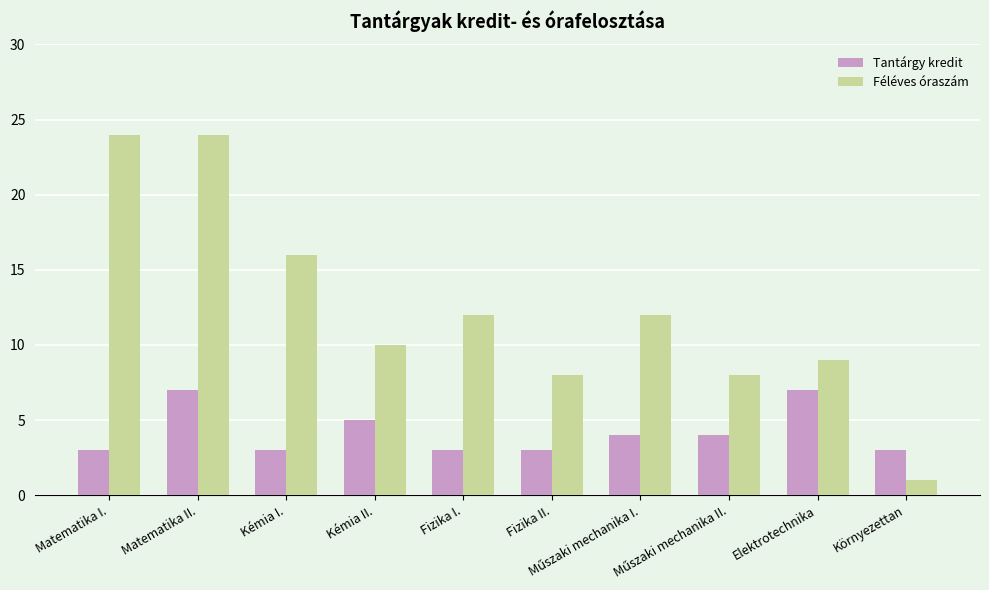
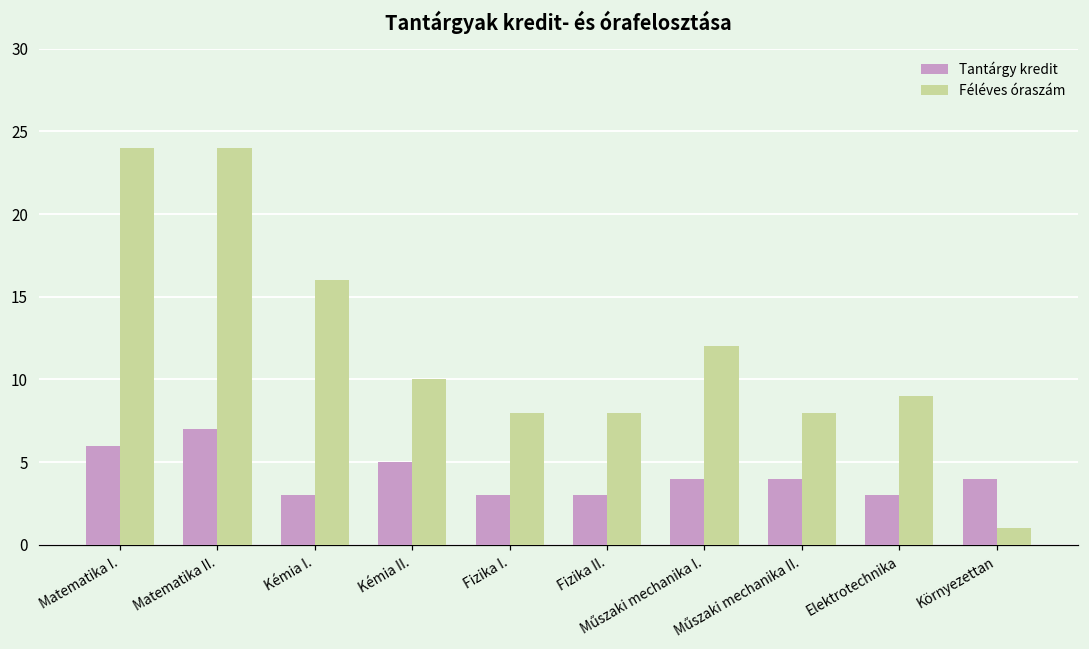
Tantárgy kredit, Matematika I.: 3 -> 6
Féléves óraszám, Fizika I.: 12 -> 8
Tantárgy kredit, Elektrotechnika: 7 -> 3
Tantárgy kredit, Környezettan: 3 -> 4
